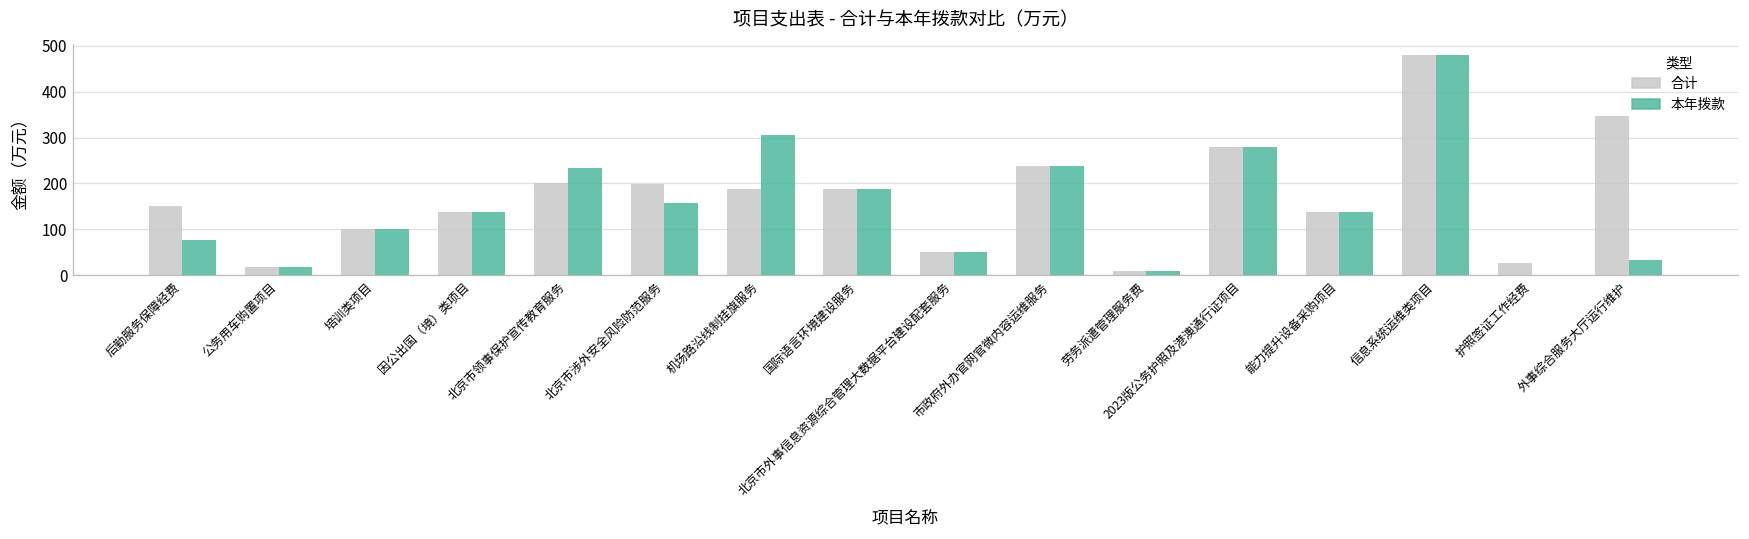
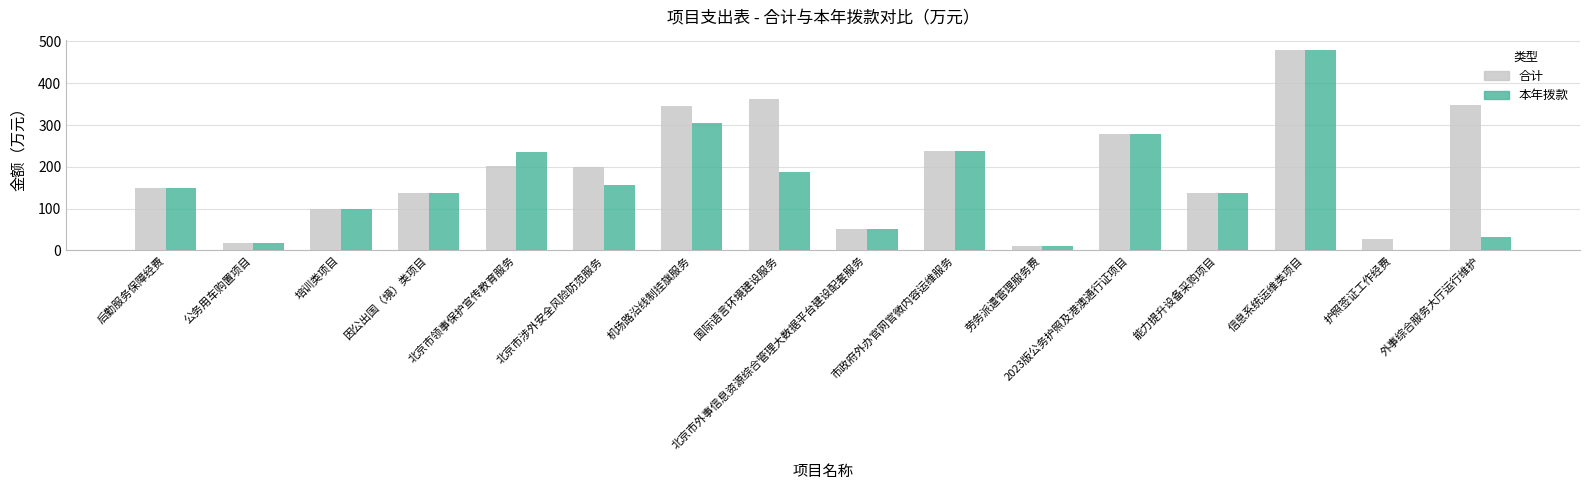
本年拨款, 后勤服务保障经费: 80 -> 150
合计, 机场路沿线制挂旗服务: 190 -> 340
合计, 国际语言环境建设服务: 190 -> 360
